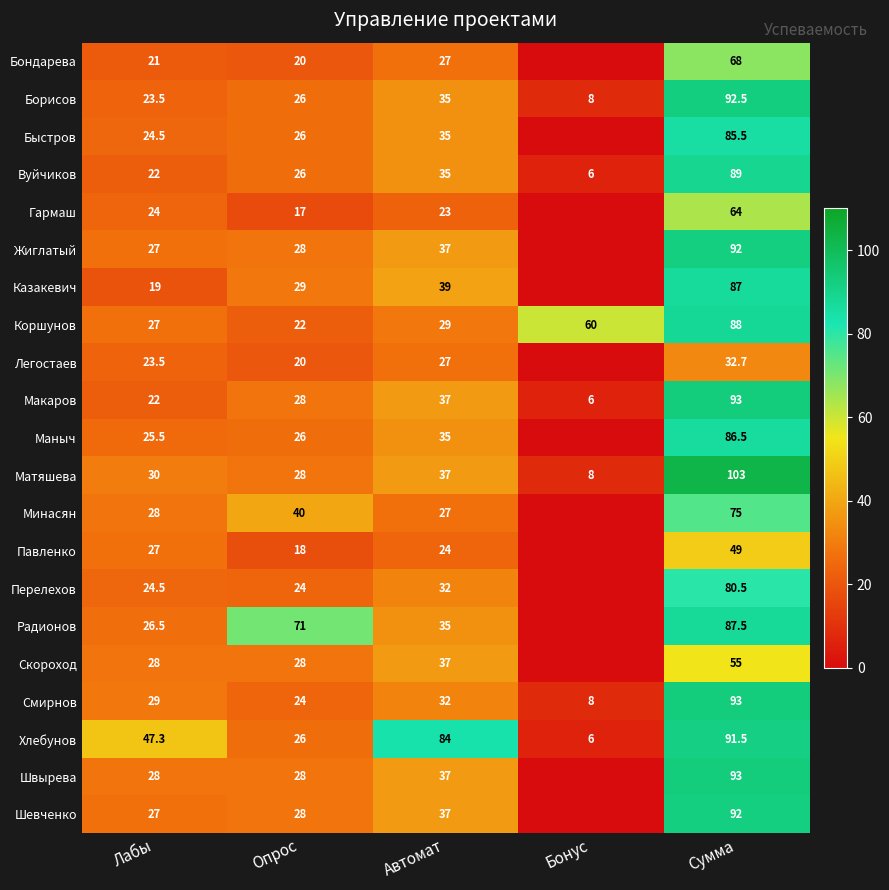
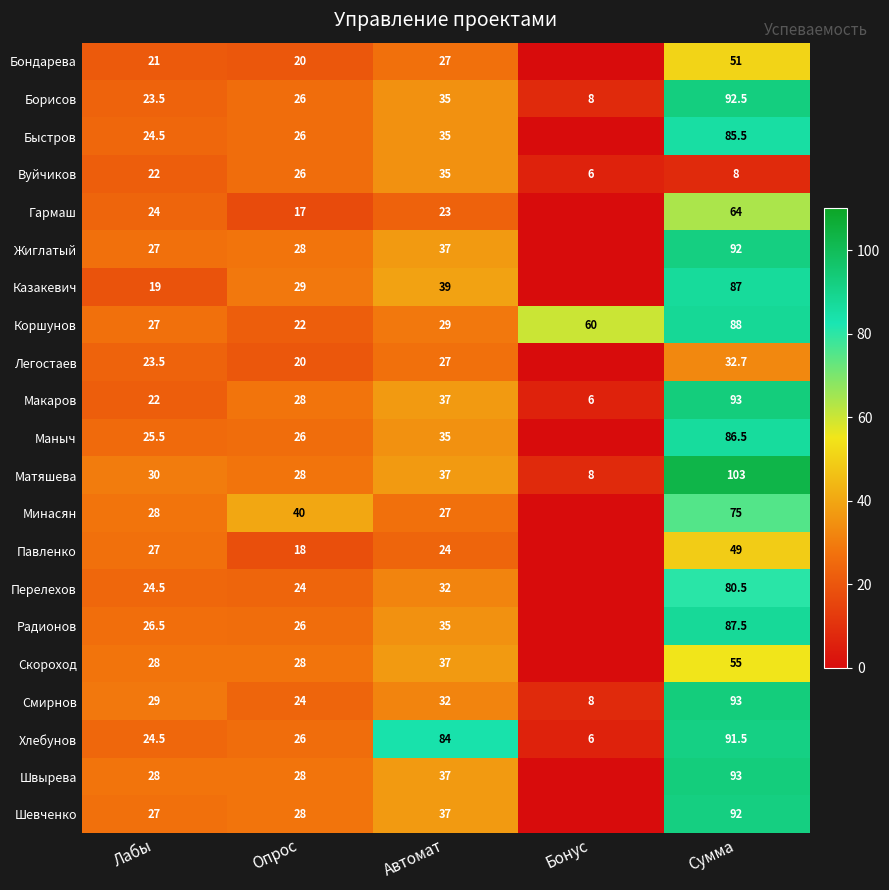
Бондарева, Сумма: 68 -> 51
Вуйчиков, Сумма: 89 -> 8
Радионов, Опрос: 71 -> 26
Хлебунов, Лабы: 47.3 -> 24.5
